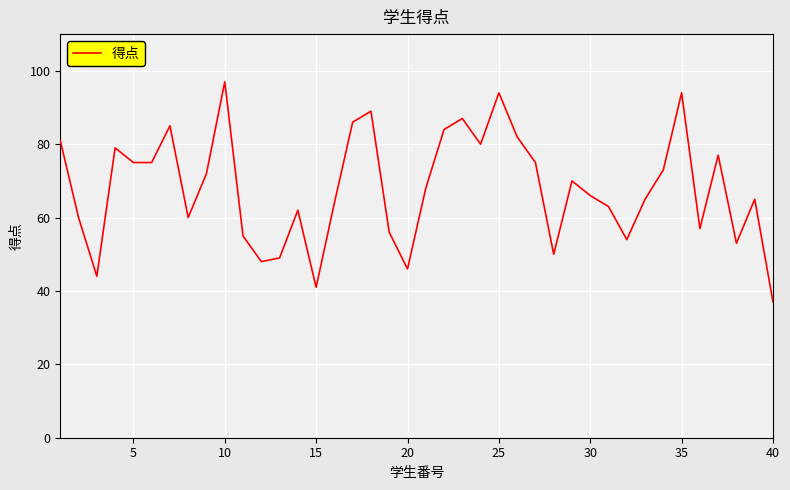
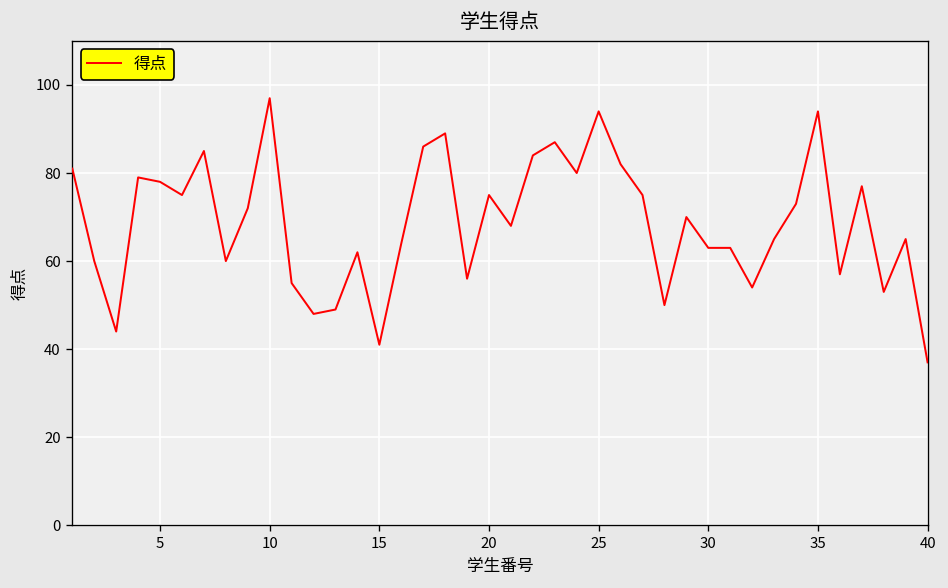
5: 75 -> 78
20: 46 -> 75
30: 66 -> 63
